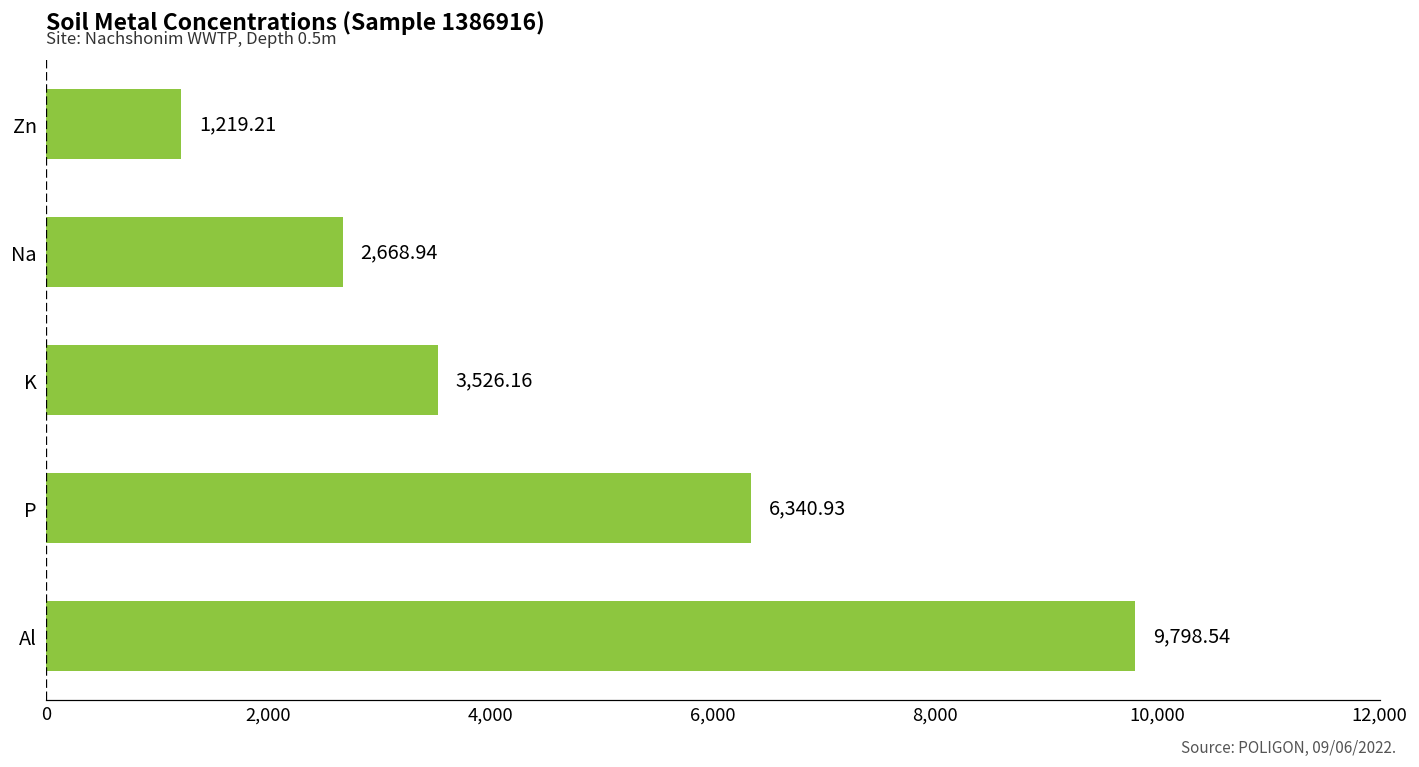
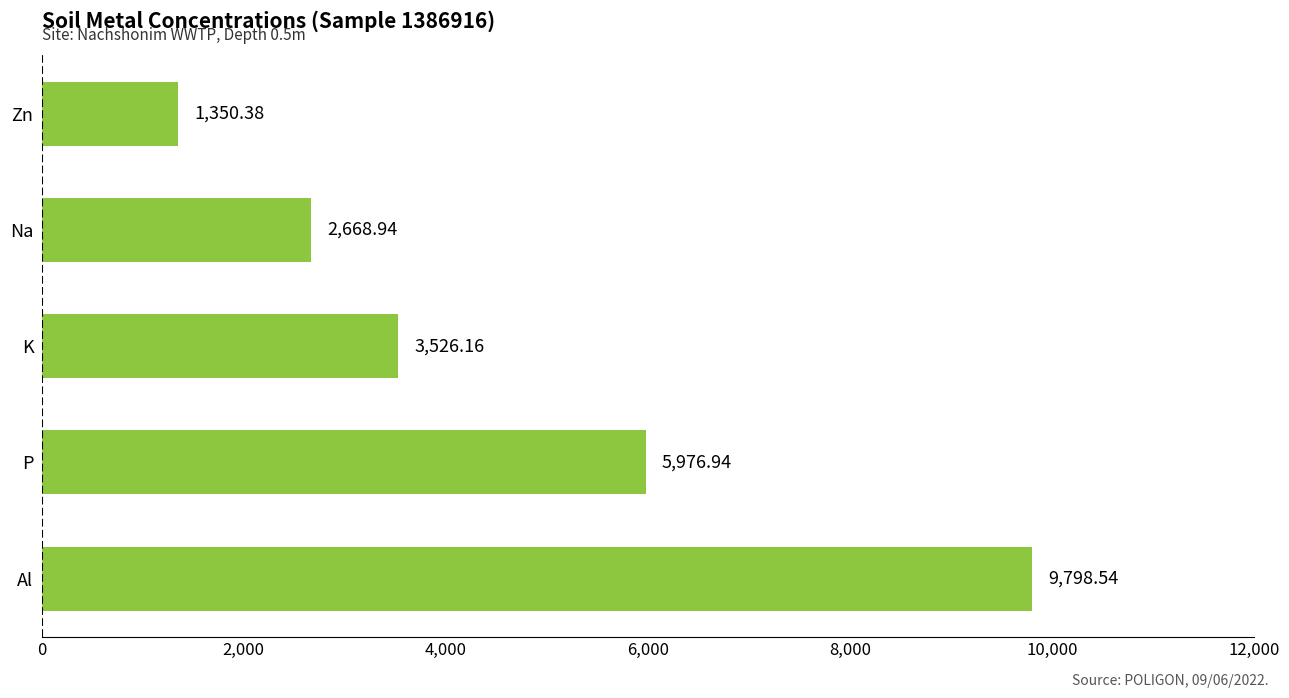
Zn: 1,219.21 -> 1,350.38
P: 6,340.93 -> 5,976.94
